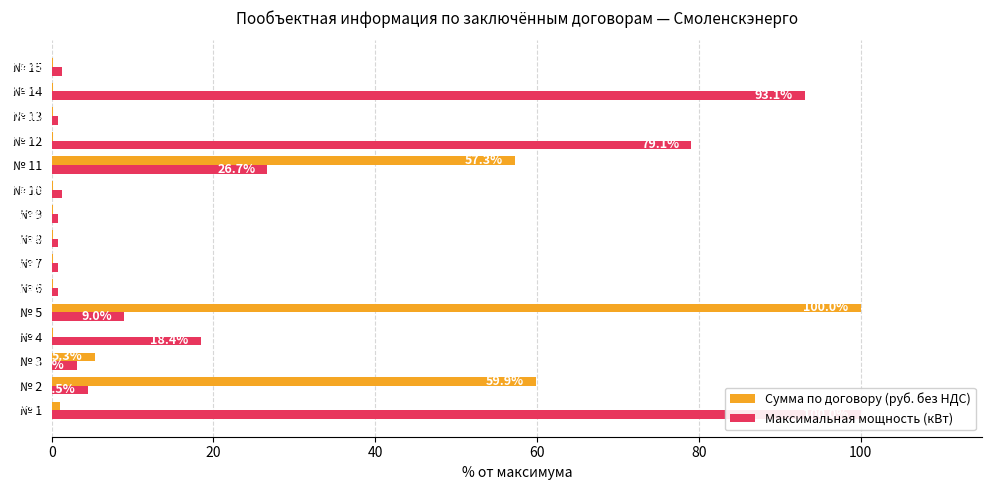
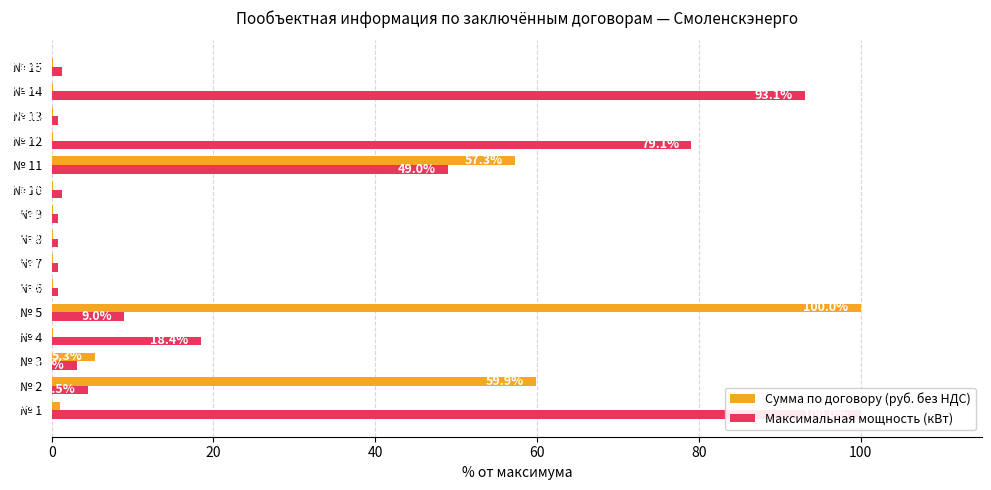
Максимальная мощность (кВт), № 11: 26.7% -> 49.0%
